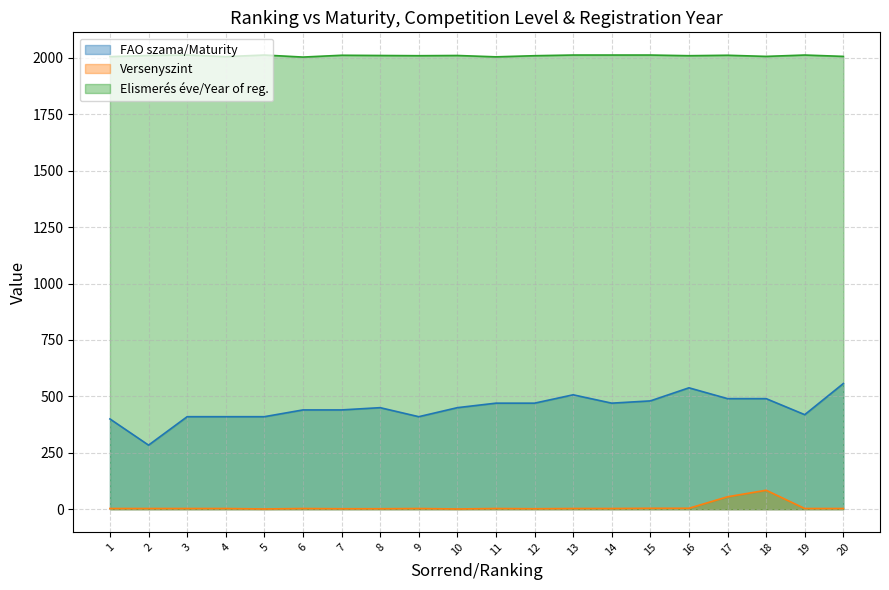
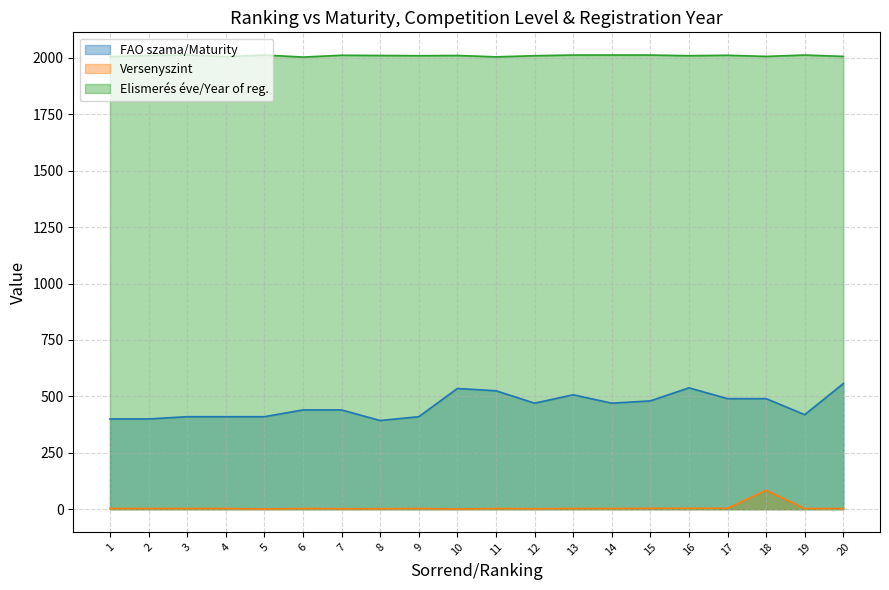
FAO szama/Maturity, 2: 280 -> 400
FAO szama/Maturity, 8: 450 -> 390
FAO szama/Maturity, 10: 450 -> 540
FAO szama/Maturity, 11: 470 -> 530
Versenyszint, 17: 60 -> 0
